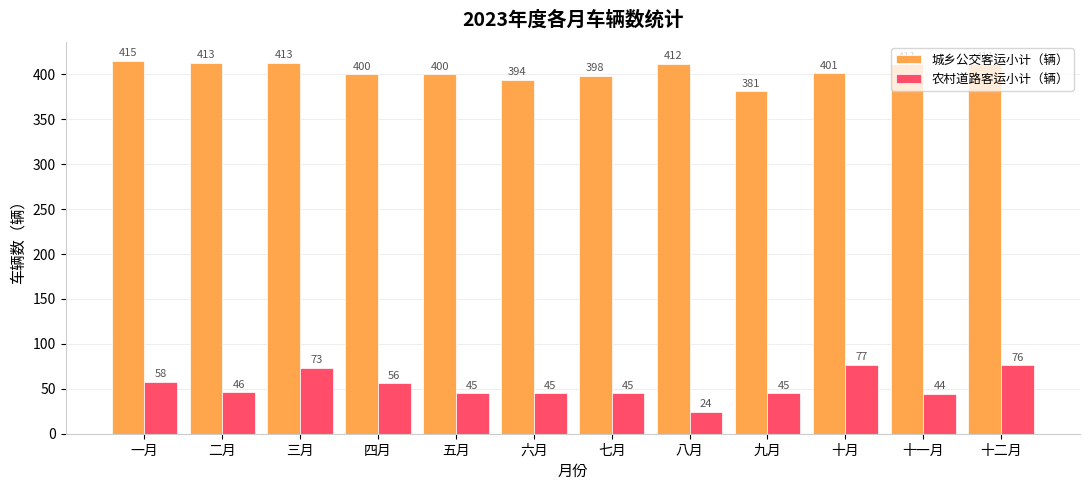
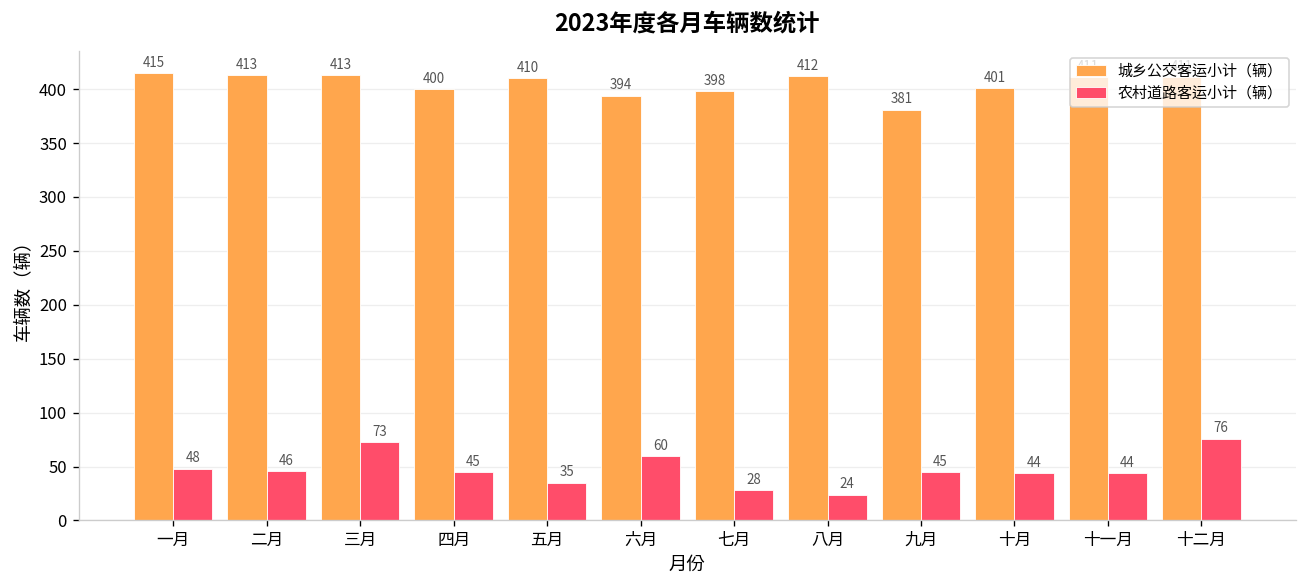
农村道路客运小计（辆）, 一月: 58 -> 48
农村道路客运小计（辆）, 四月: 56 -> 45
城乡公交客运小计（辆）, 五月: 400 -> 410
农村道路客运小计（辆）, 五月: 45 -> 35
农村道路客运小计（辆）, 六月: 45 -> 60
农村道路客运小计（辆）, 七月: 45 -> 28
农村道路客运小计（辆）, 十月: 77 -> 44
